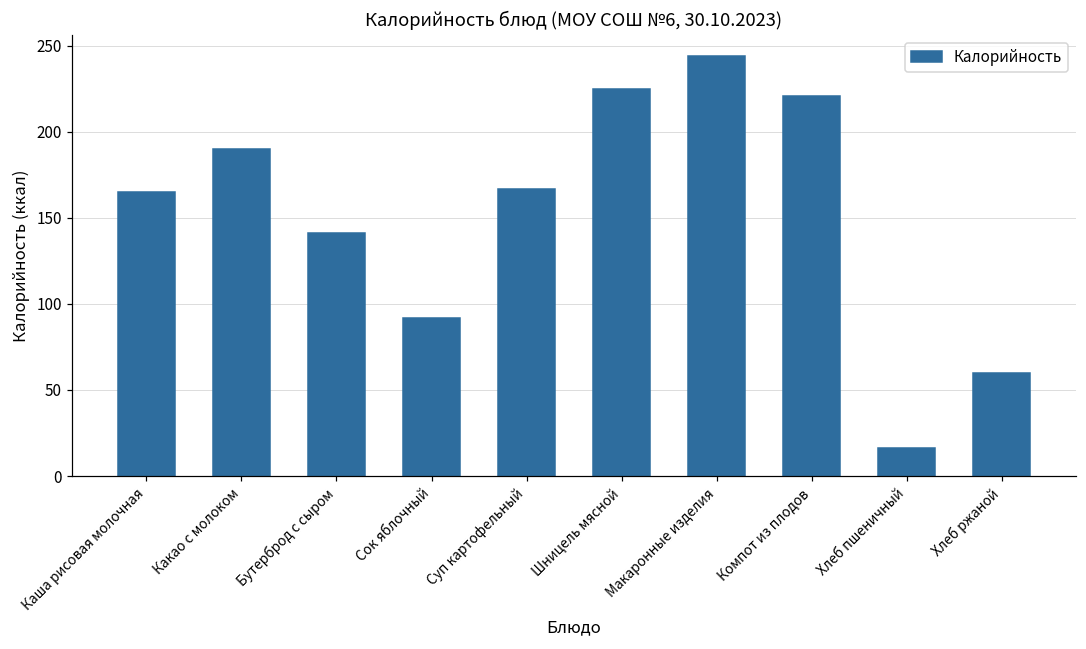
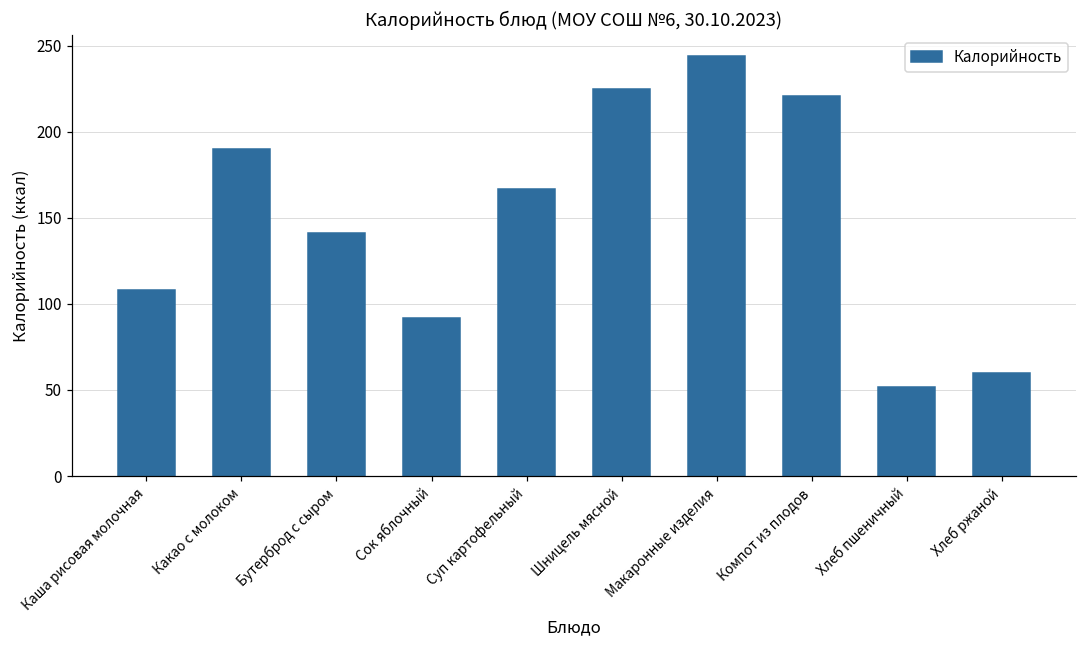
Каша рисовая молочная: 165 -> 108
Хлеб пшеничный: 16 -> 52
